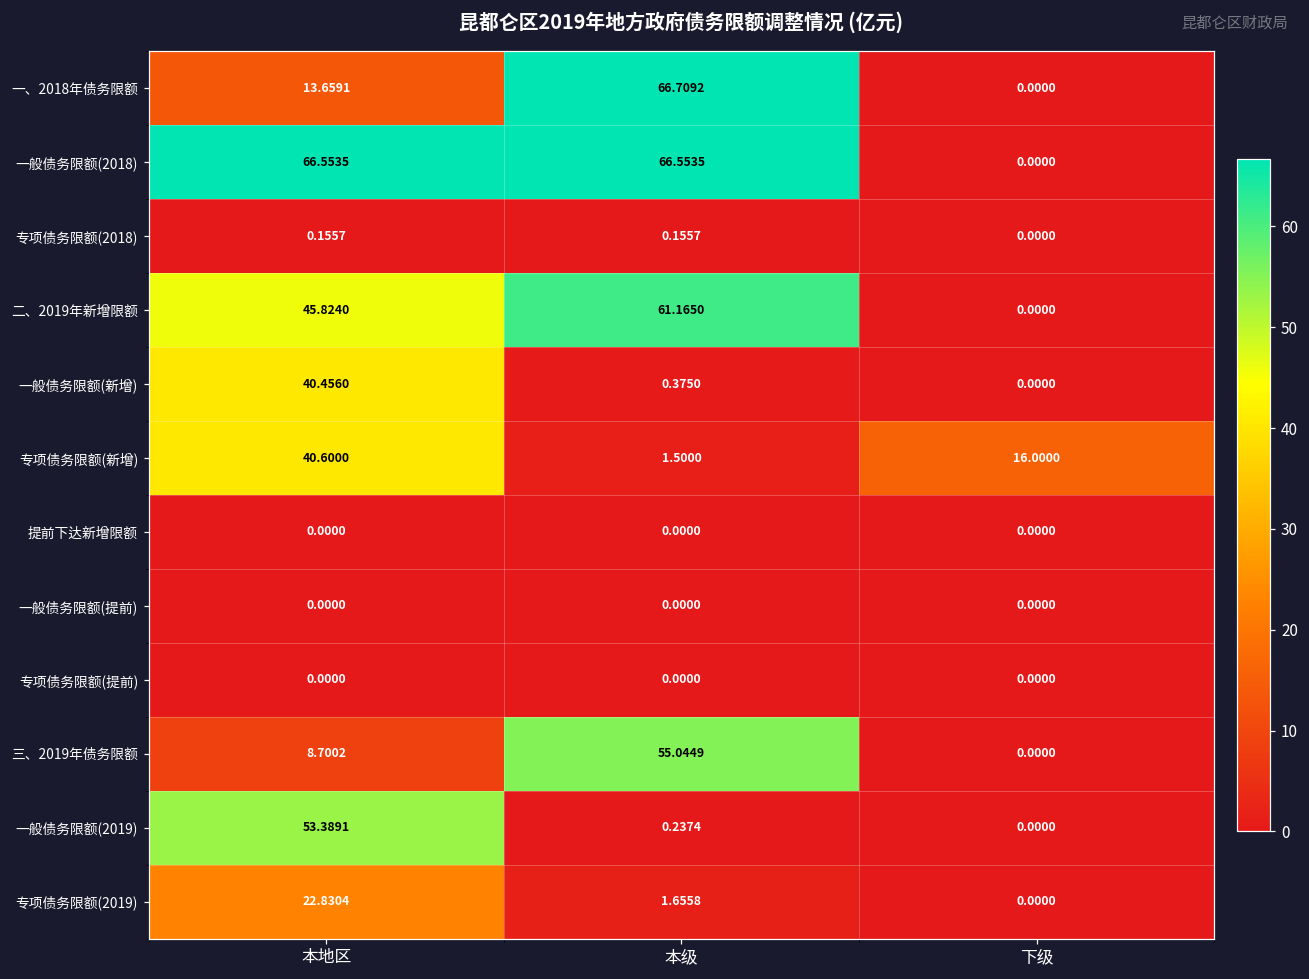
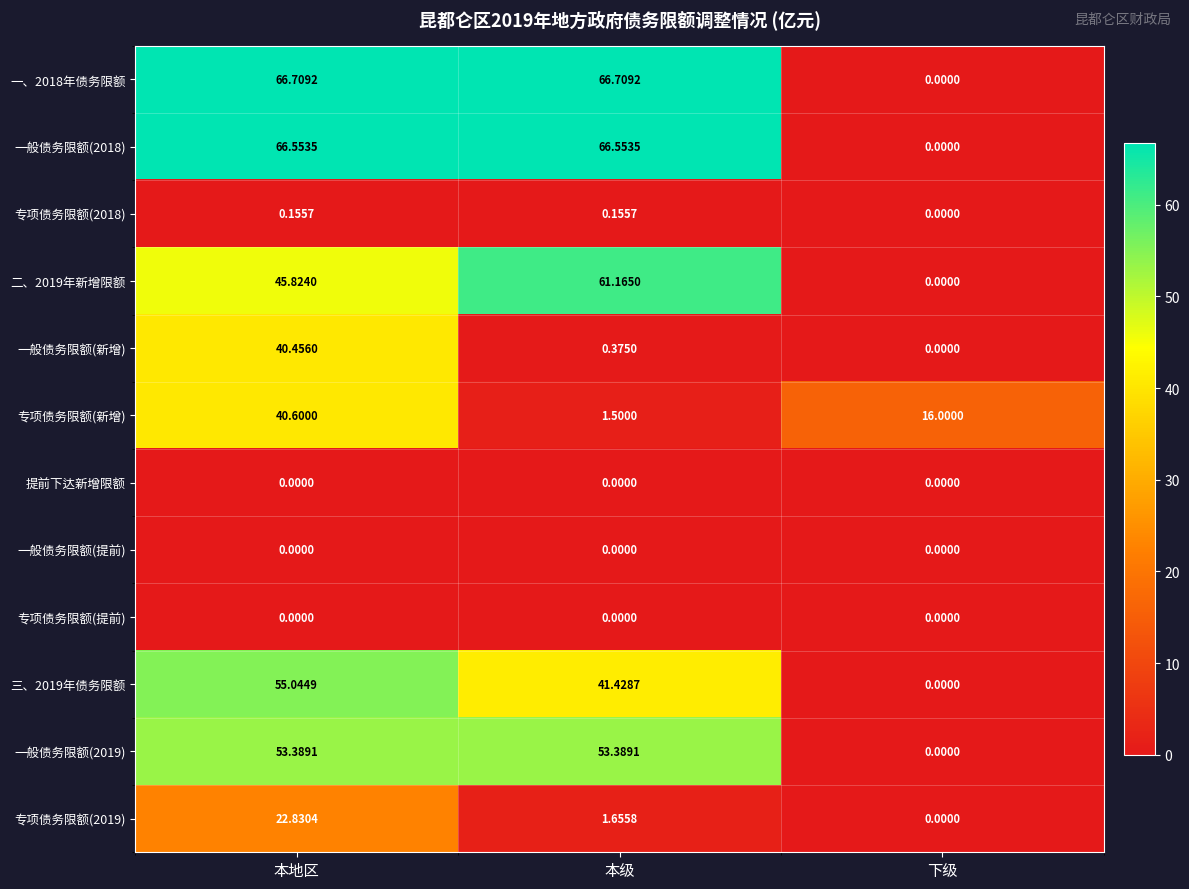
一、2018年债务限额, 本地区: 13.6591 -> 66.7092
三、2019年债务限额, 本地区: 8.7002 -> 55.0449
三、2019年债务限额, 本级: 55.0449 -> 41.4287
一般债务限额(2019), 本级: 0.2374 -> 53.3891
